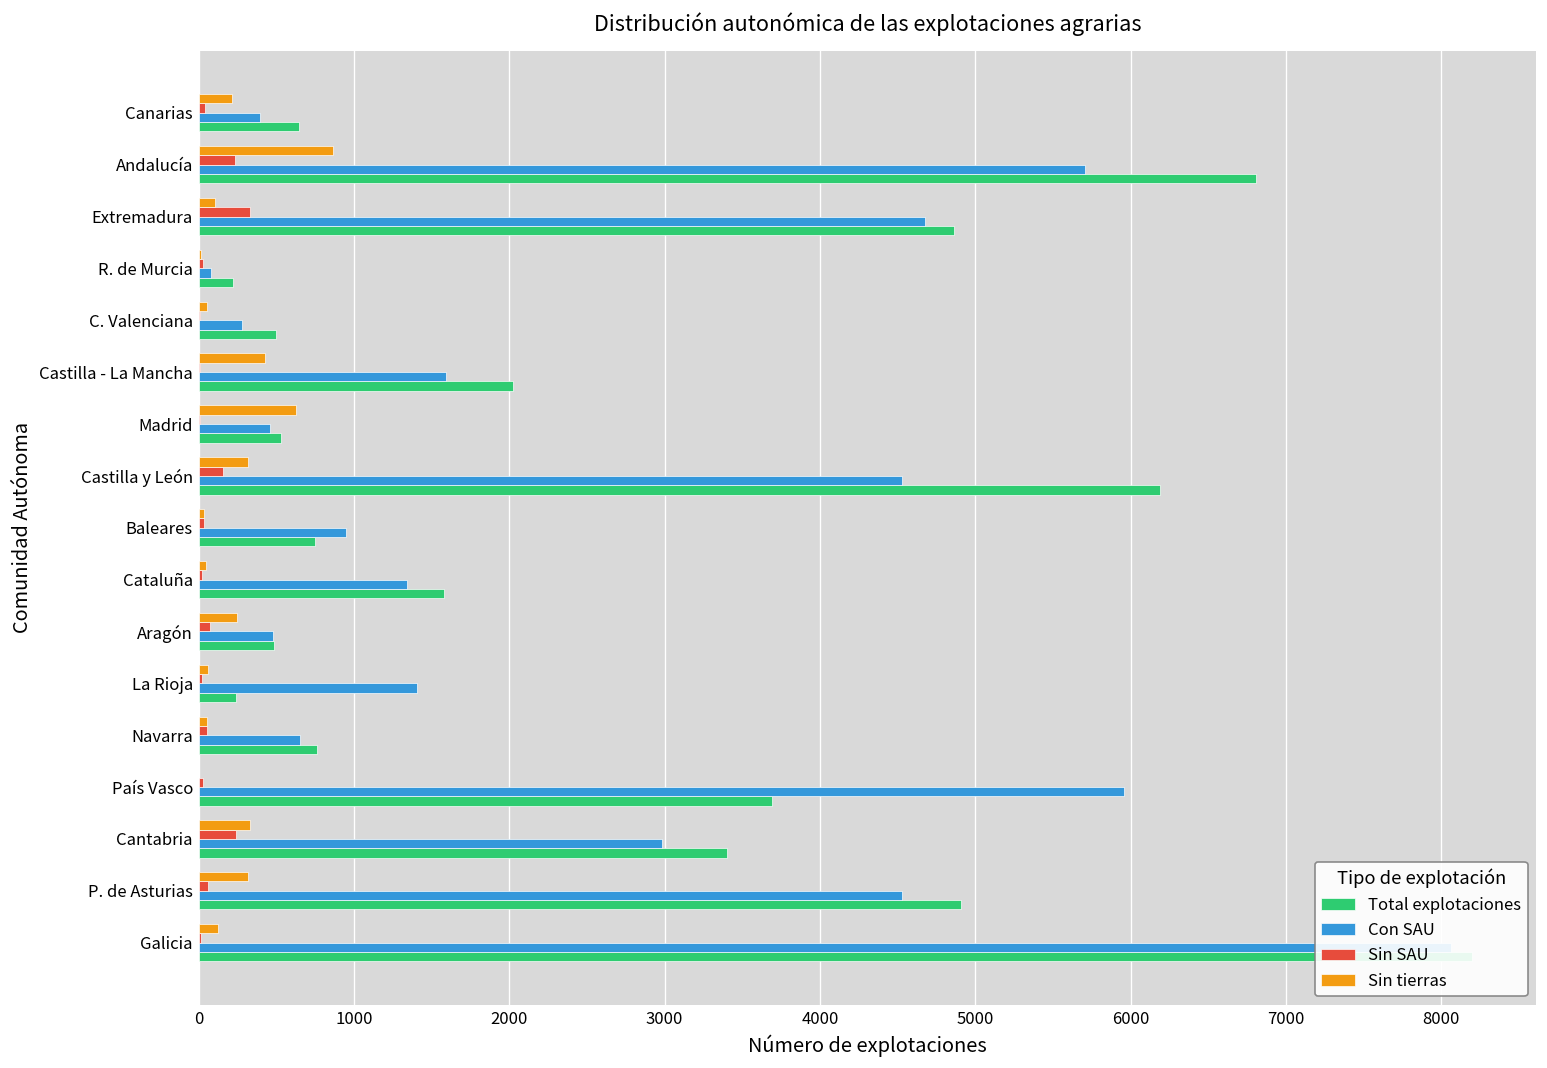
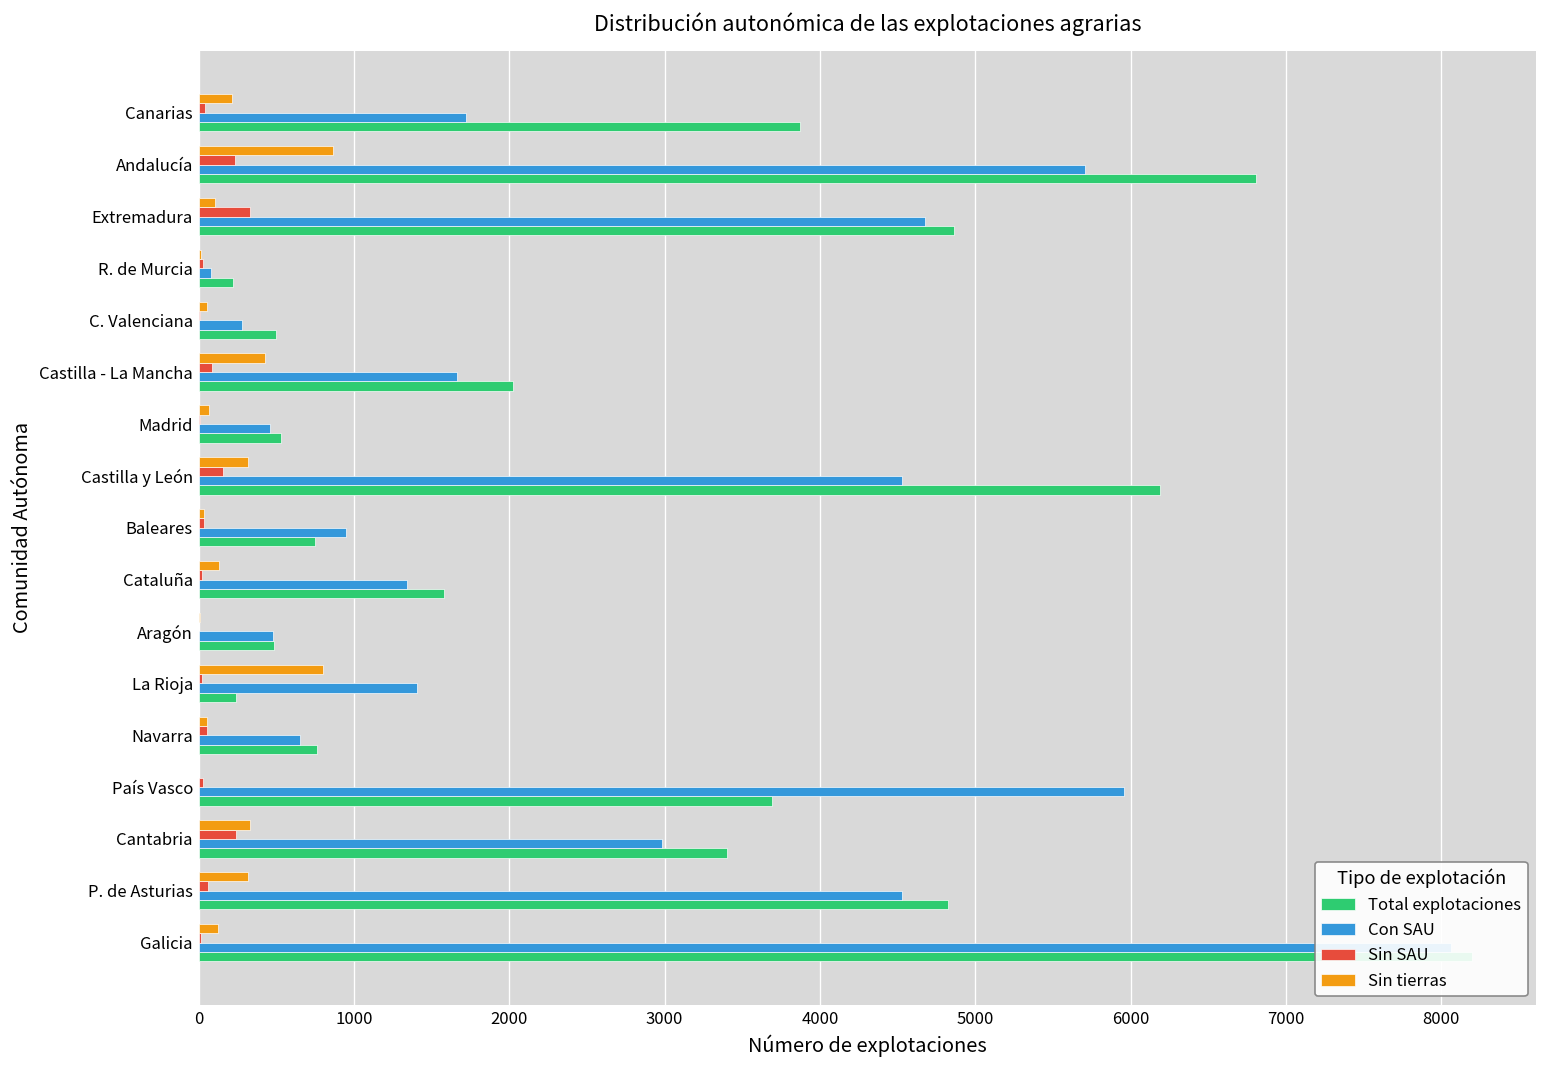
Con SAU, Canarias: 400 -> 1720
Total explotaciones, Canarias: 650 -> 3870
Sin SAU, Castilla - La Mancha: 10 -> 80
Con SAU, Castilla - La Mancha: 1600 -> 1660
Sin tierras, Madrid: 620 -> 60
Sin tierras, Cataluña: 50 -> 130
Sin tierras, Aragón: 250 -> 10
Sin SAU, Aragón: 70 -> 0
Sin tierras, La Rioja: 60 -> 800
Total explotaciones, P. de Asturias: 4910 -> 4820
